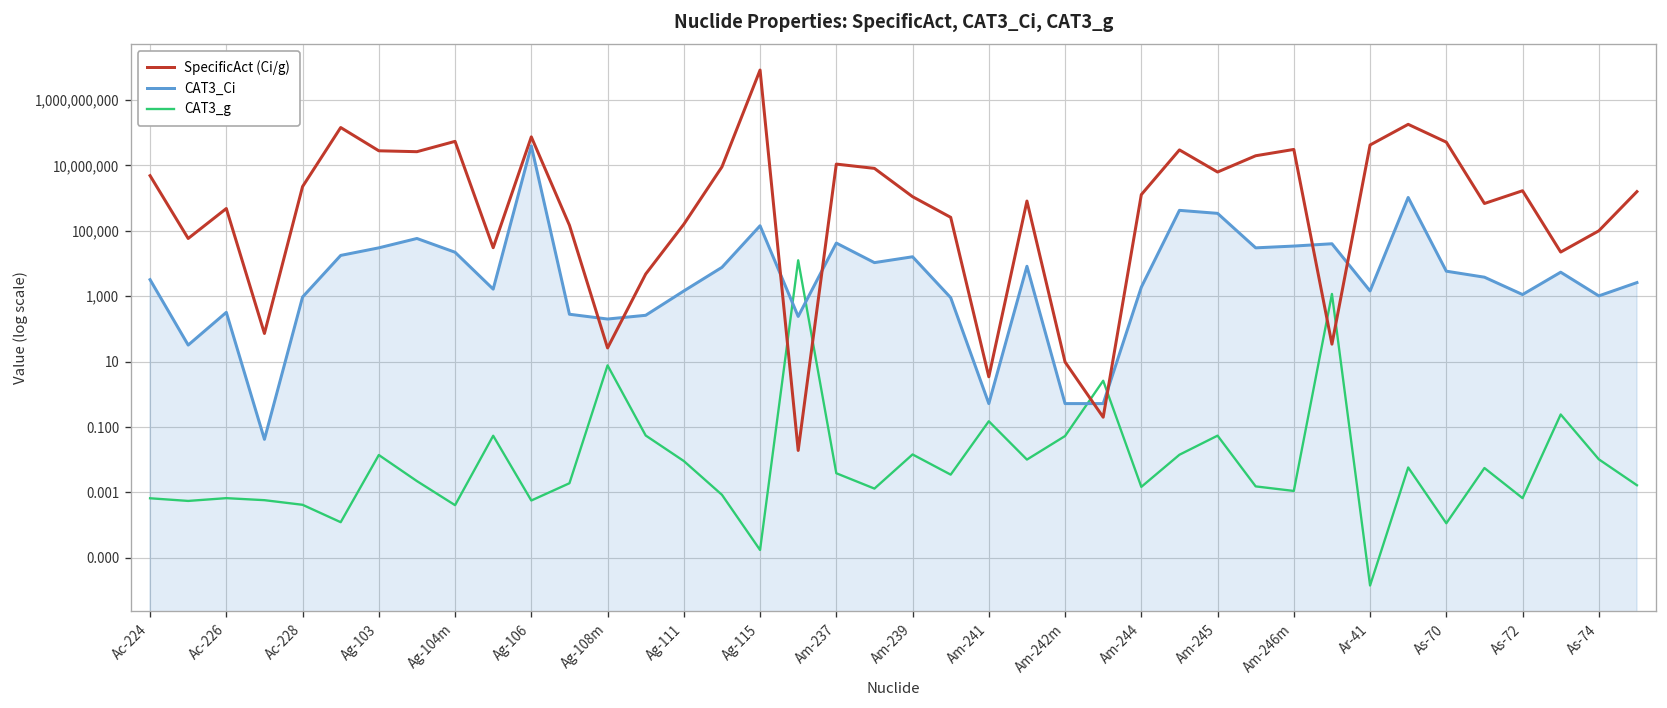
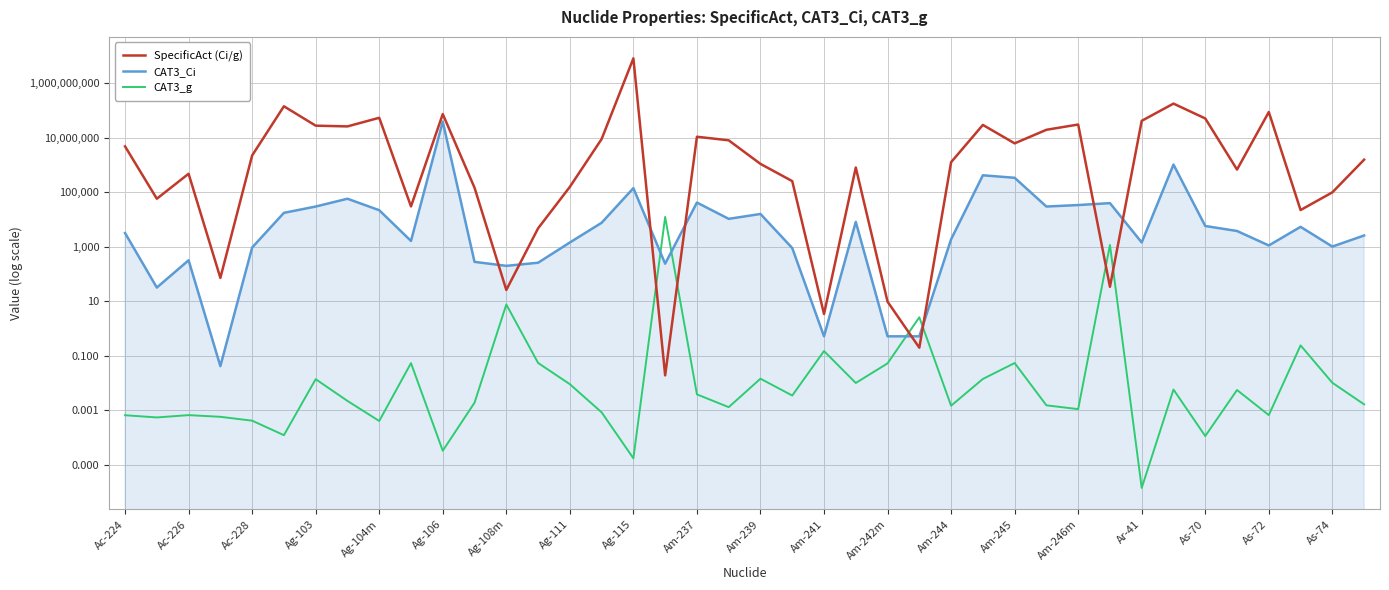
CAT3_g, Ag-106: 0.0006 -> 0.00003
SpecificAct (Ci/g), As-72: 2,000,000 -> 90,000,000
